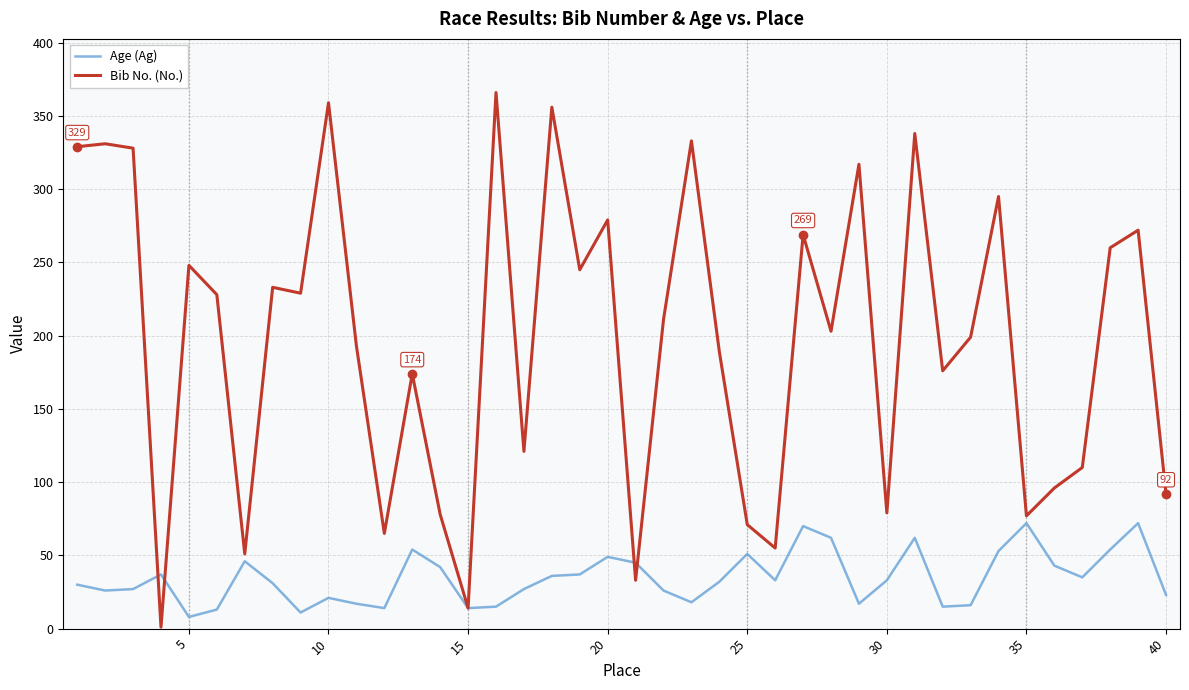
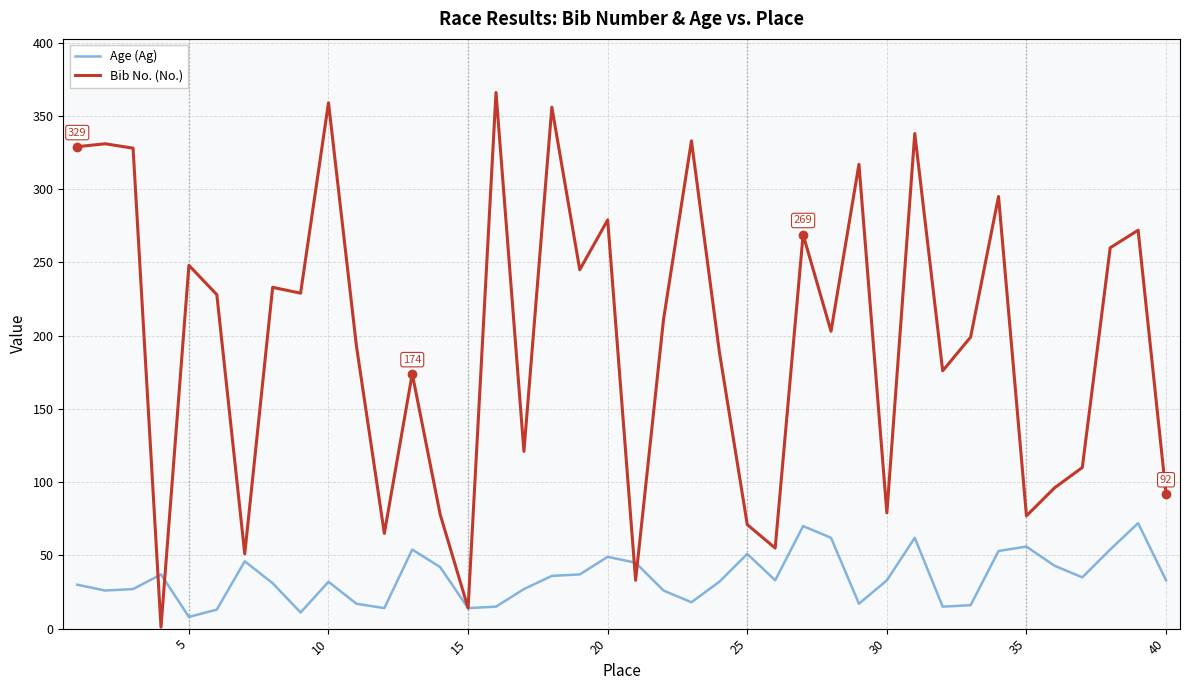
Age (Ag), 10: 21 -> 32
Age (Ag), 35: 72 -> 56
Age (Ag), 40: 23 -> 33
